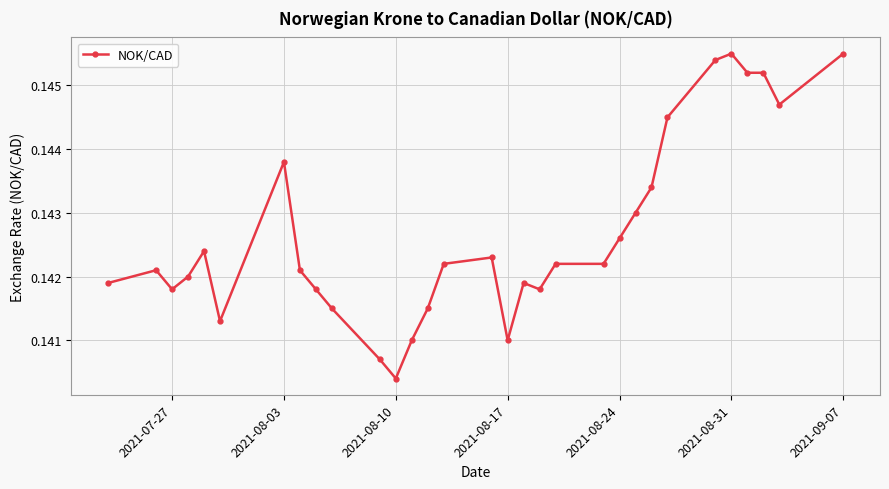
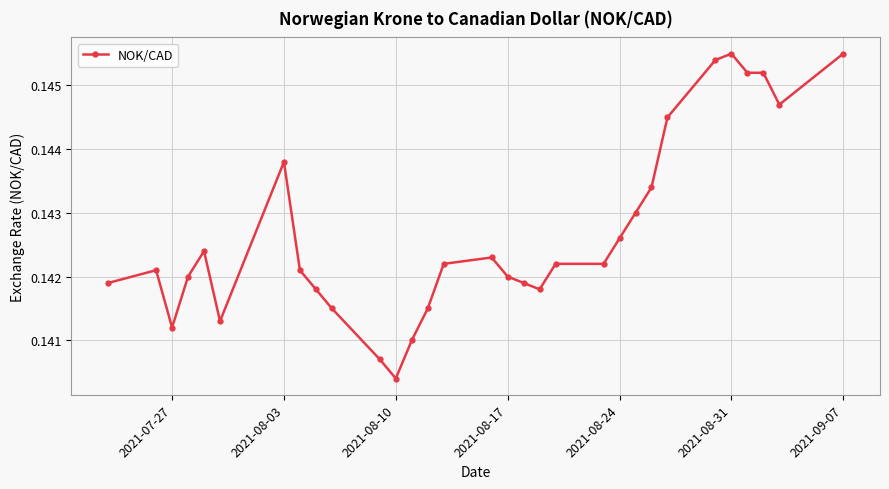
2021-07-27: 0.1418 -> 0.1412
2021-08-17: 0.141 -> 0.142
